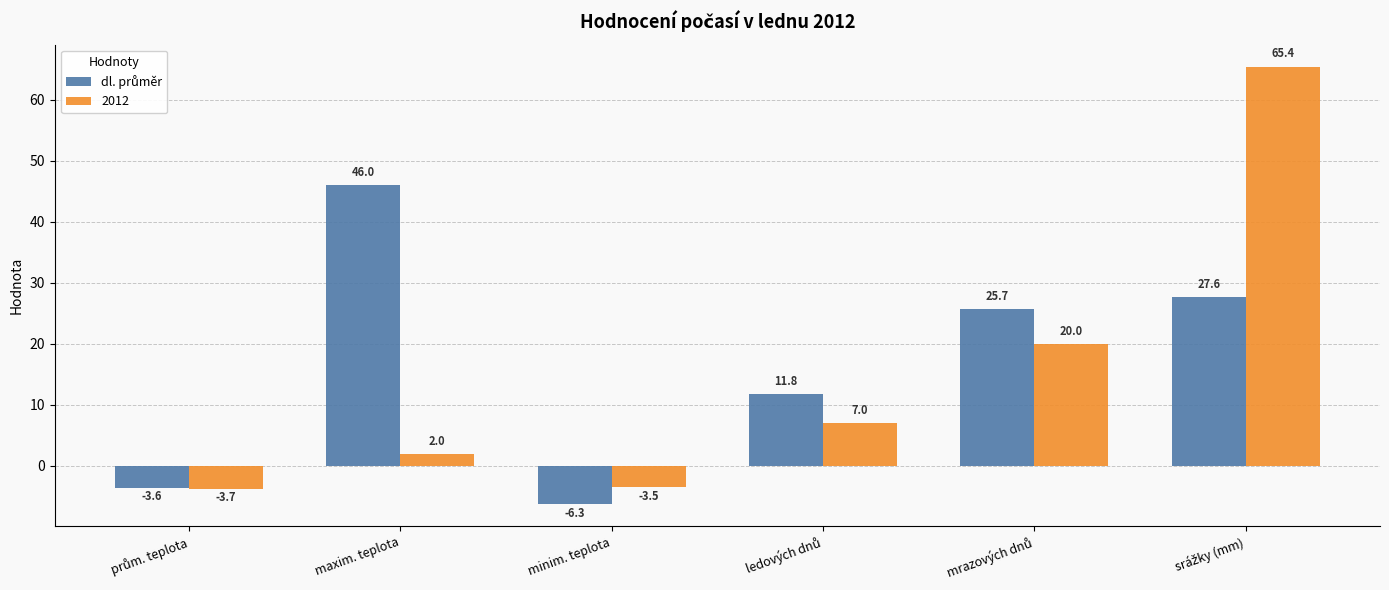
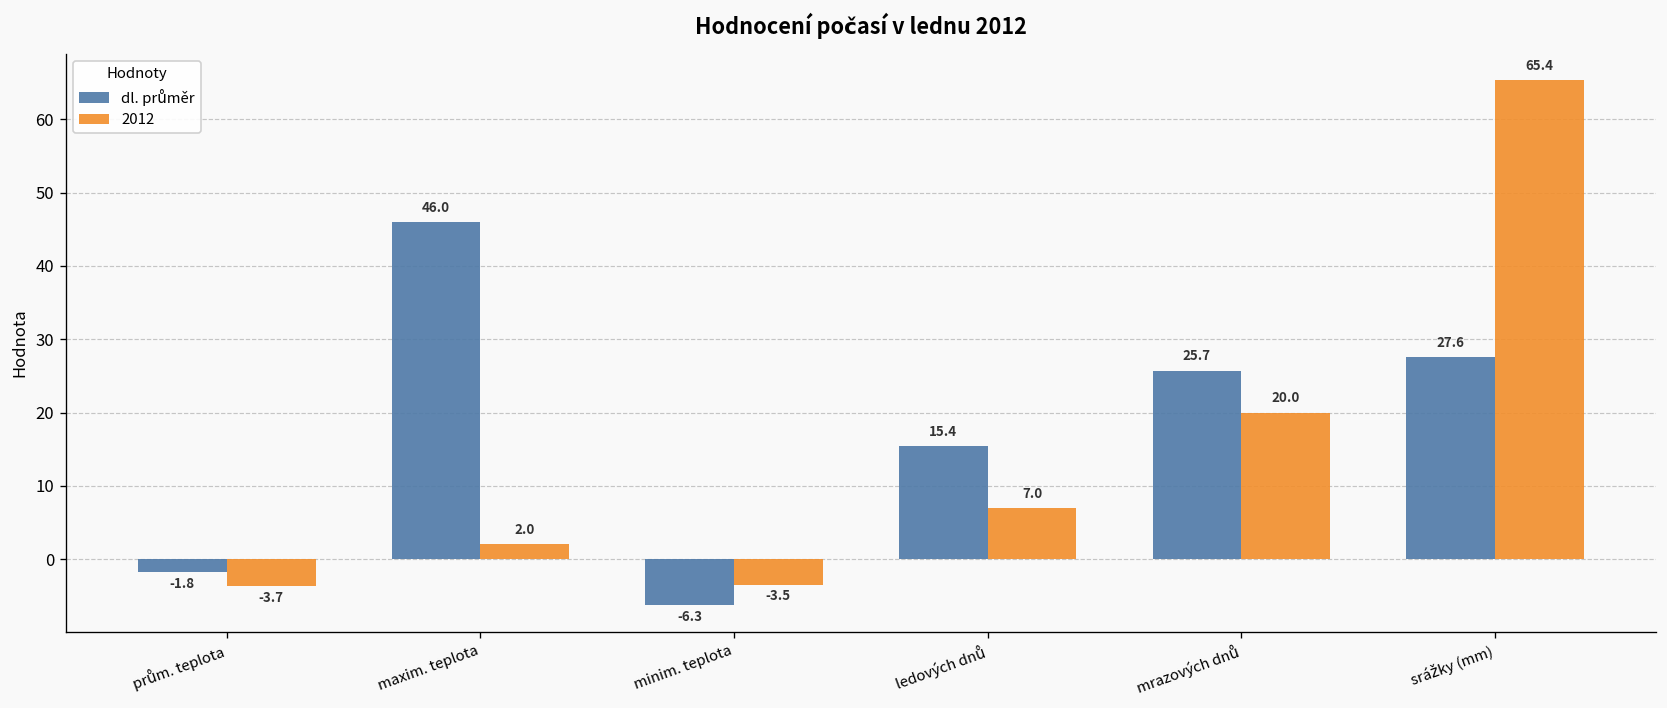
dl. průměr, prům. teplota: -3.6 -> -1.8
dl. průměr, ledových dnů: 11.8 -> 15.4
